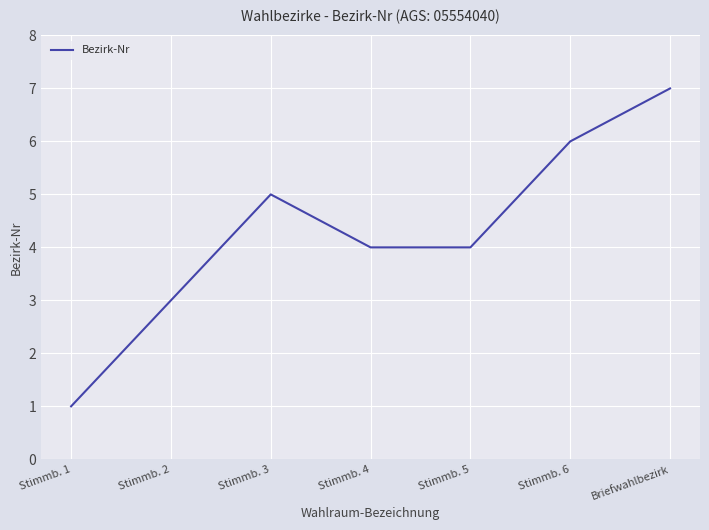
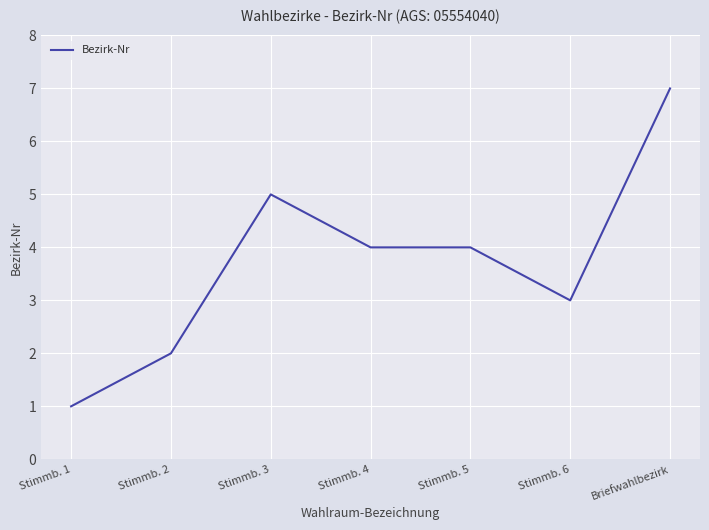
Stimmb. 2: 3 -> 2
Stimmb. 6: 6 -> 3
